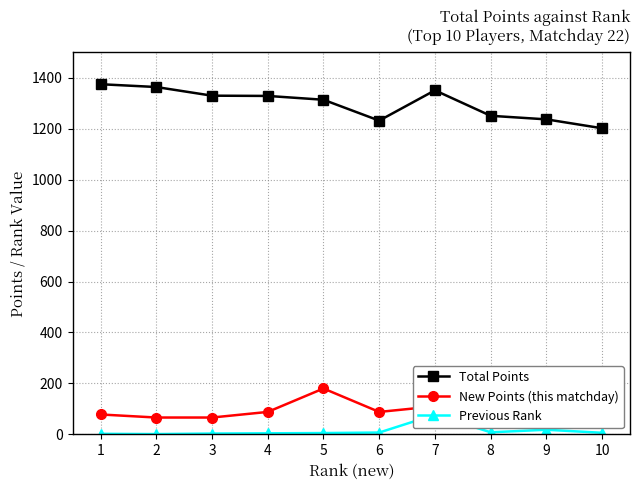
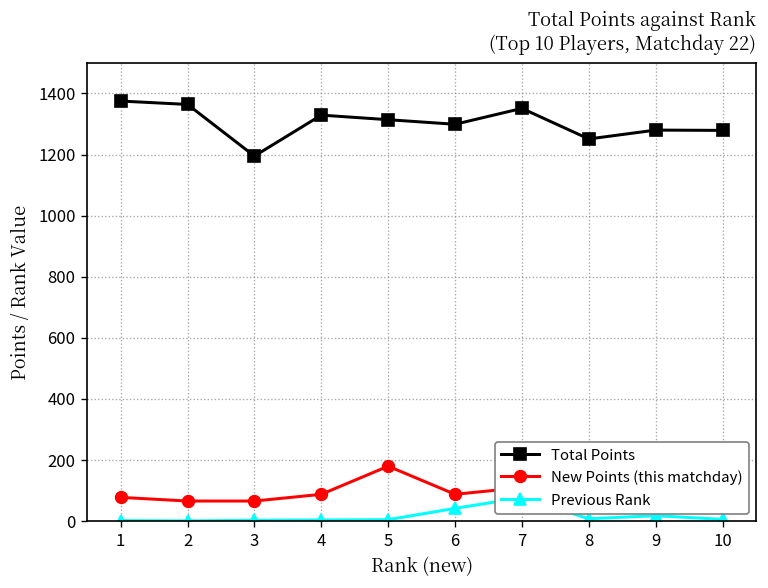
Total Points, 3: 1330 -> 1200
Total Points, 6: 1230 -> 1300
Previous Rank, 6: 10 -> 40
Total Points, 9: 1240 -> 1280
Total Points, 10: 1200 -> 1280
